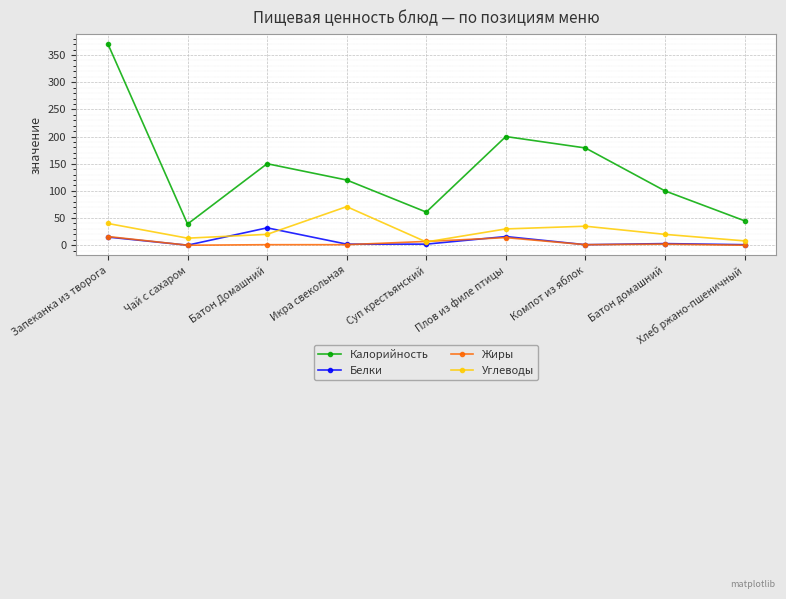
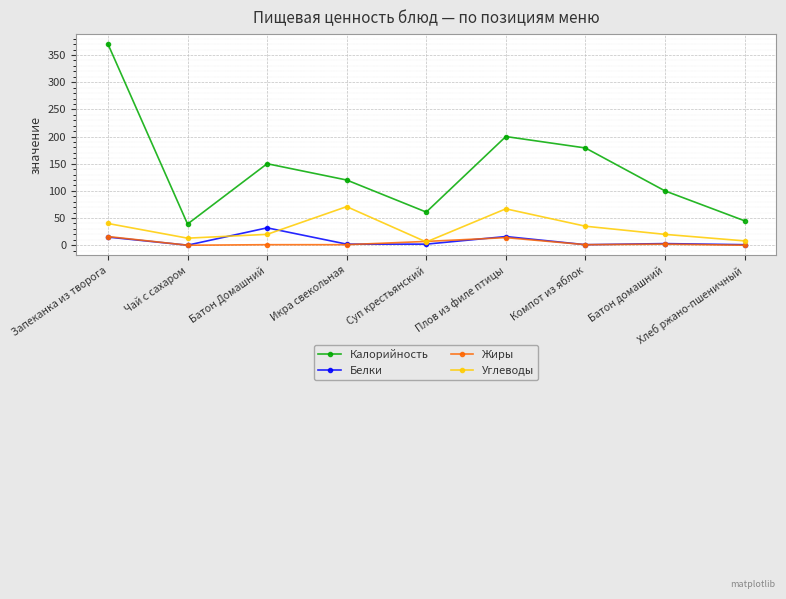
Углеводы, Плов из филе птицы: 30 -> 70
